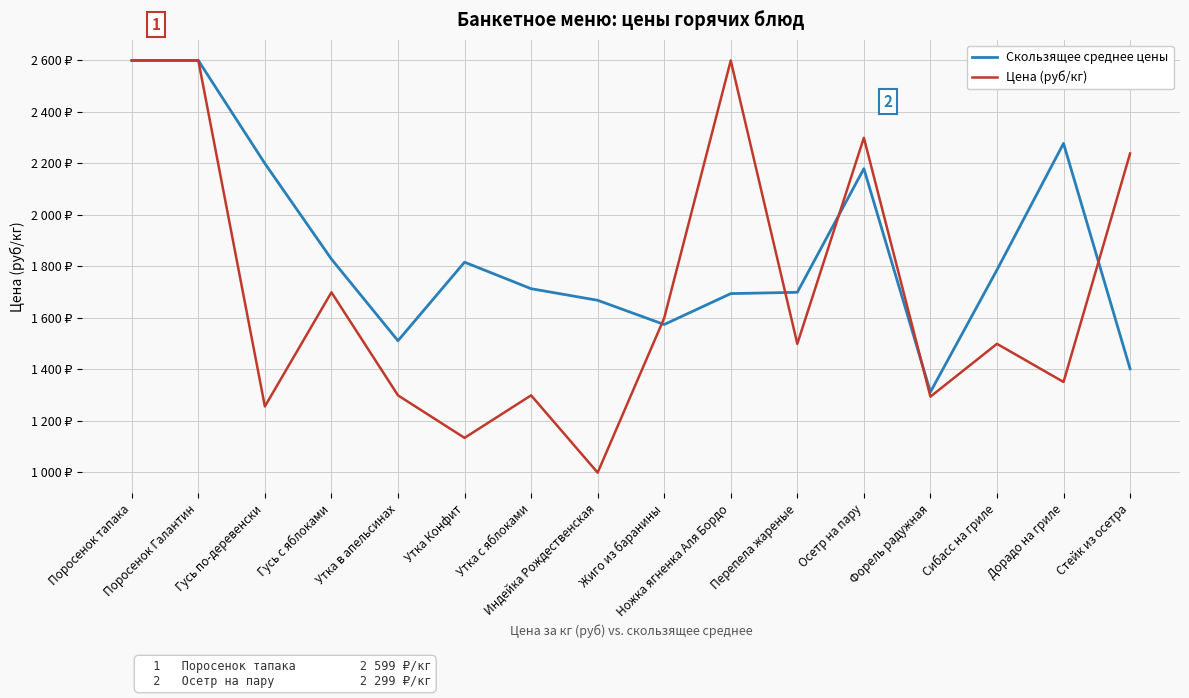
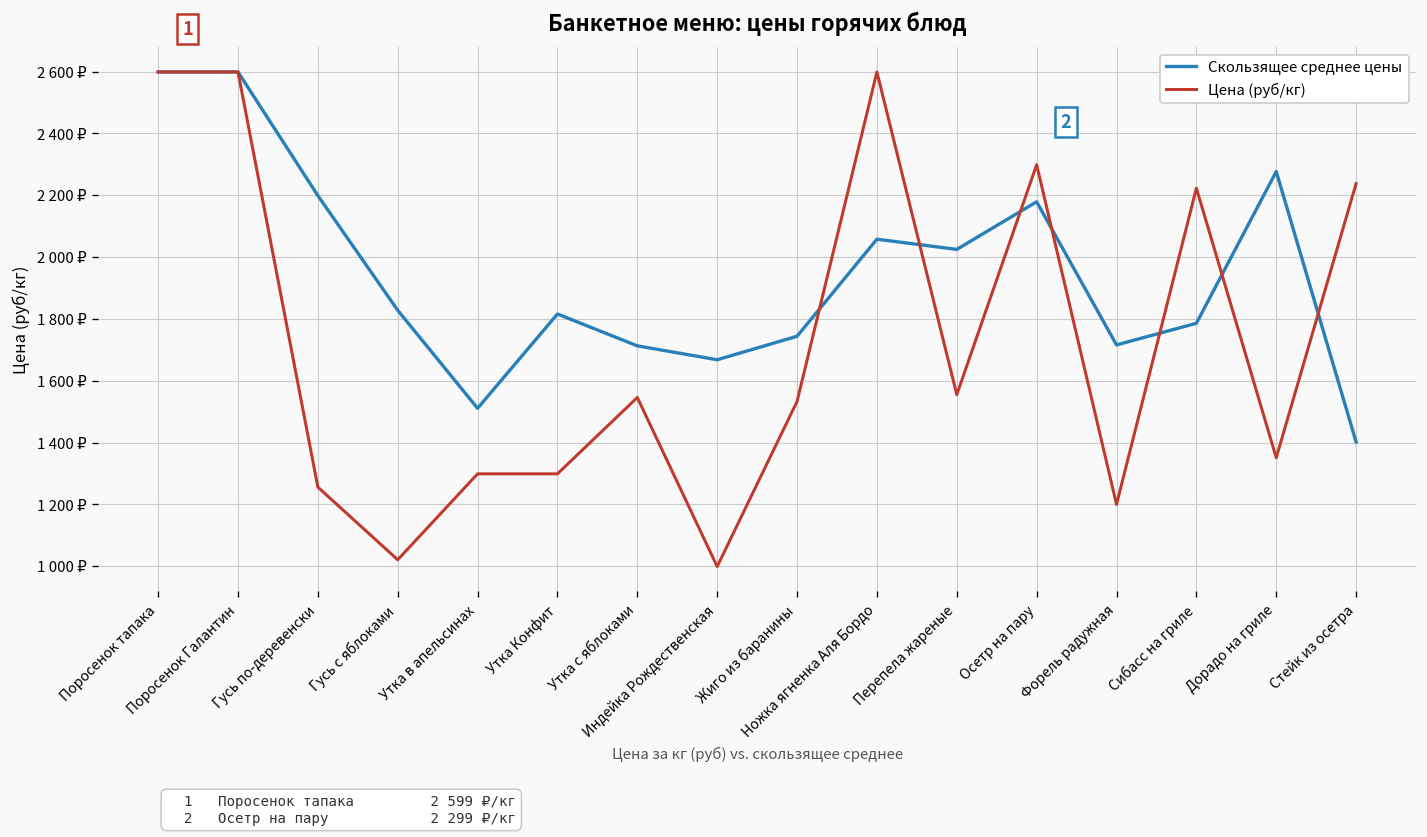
Цена (руб/кг), Гусь с яблоками: 1700 ₽ -> 1020 ₽
Цена (руб/кг), Утка Конфит: 1130 ₽ -> 1300 ₽
Цена (руб/кг), Утка с яблоками: 1300 ₽ -> 1550 ₽
Скользящее среднее цены, Жиго из баранины: 1570 ₽ -> 1740 ₽
Цена (руб/кг), Жиго из баранины: 1600 ₽ -> 1530 ₽
Скользящее среднее цены, Ножка ягненка Аля Бордо: 1690 ₽ -> 2060 ₽
Скользящее среднее цены, Перепела жареные: 1700 ₽ -> 2030 ₽
Цена (руб/кг), Перепела жареные: 1500 ₽ -> 1560 ₽
Скользящее среднее цены, Форель радужная: 1310 ₽ -> 1720 ₽
Цена (руб/кг), Форель радужная: 1290 ₽ -> 1200 ₽
Цена (руб/кг), Сибасс на гриле: 1500 ₽ -> 2220 ₽
